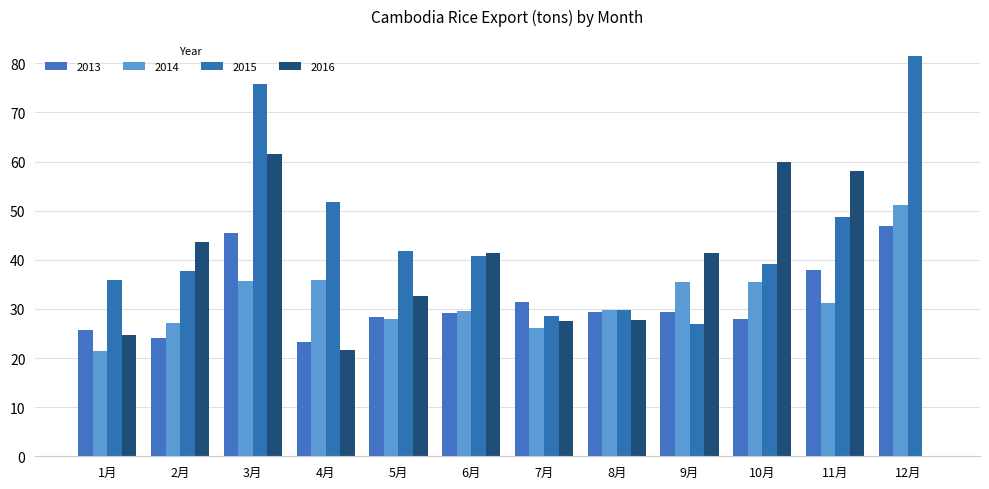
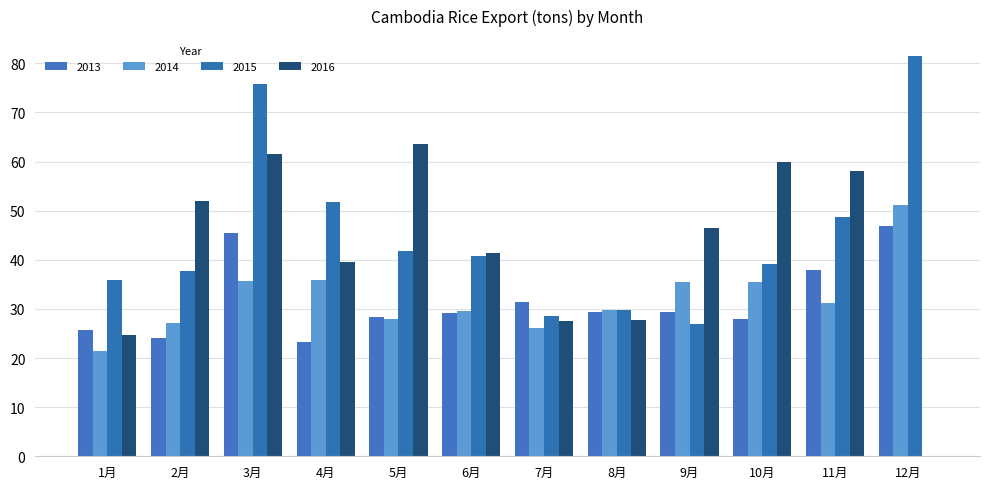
2016, 2月: 44 -> 52
2016, 4月: 22 -> 40
2016, 5月: 33 -> 64
2016, 9月: 41 -> 46
